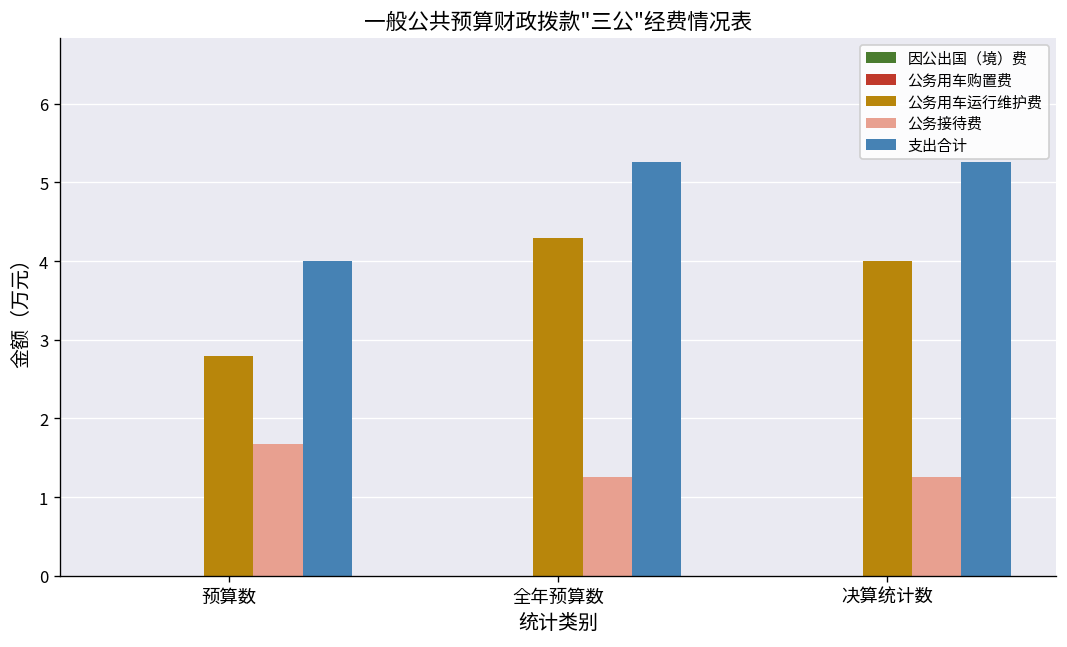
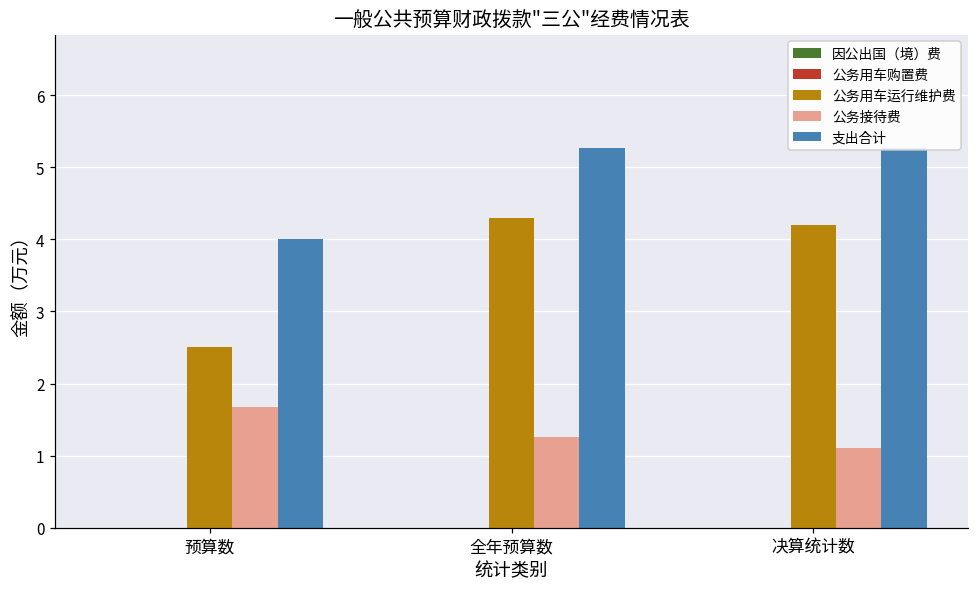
公务用车运行维护费, 预算数: 2.8 -> 2.5
公务用车运行维护费, 决算统计数: 4.0 -> 4.2
公务接待费, 决算统计数: 1.3 -> 1.1
